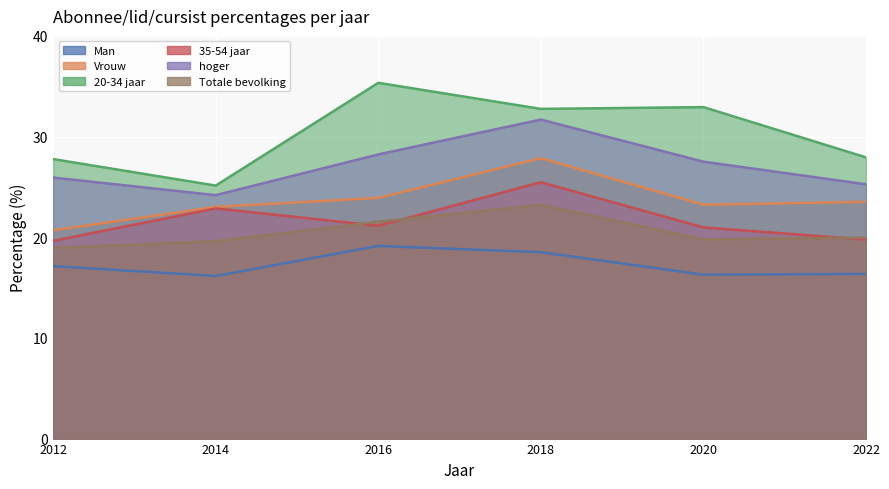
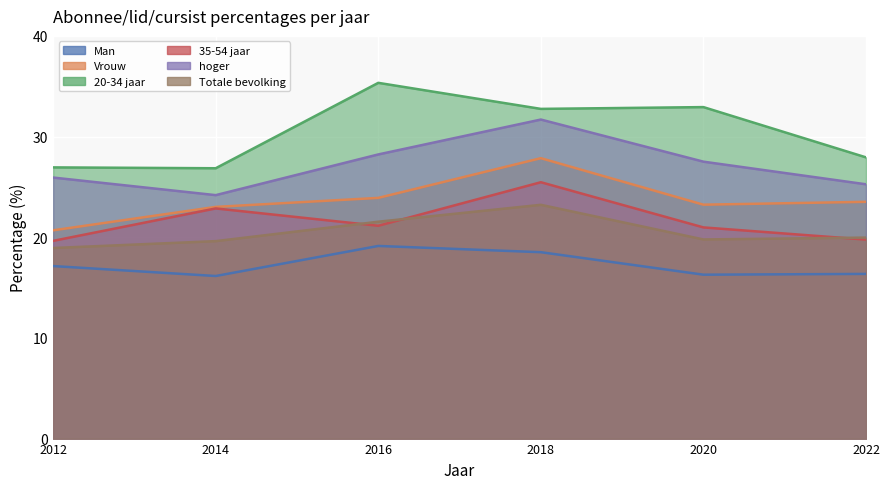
20-34 jaar, 2012: 27.8 -> 26.9
20-34 jaar, 2014: 25.1 -> 26.9
